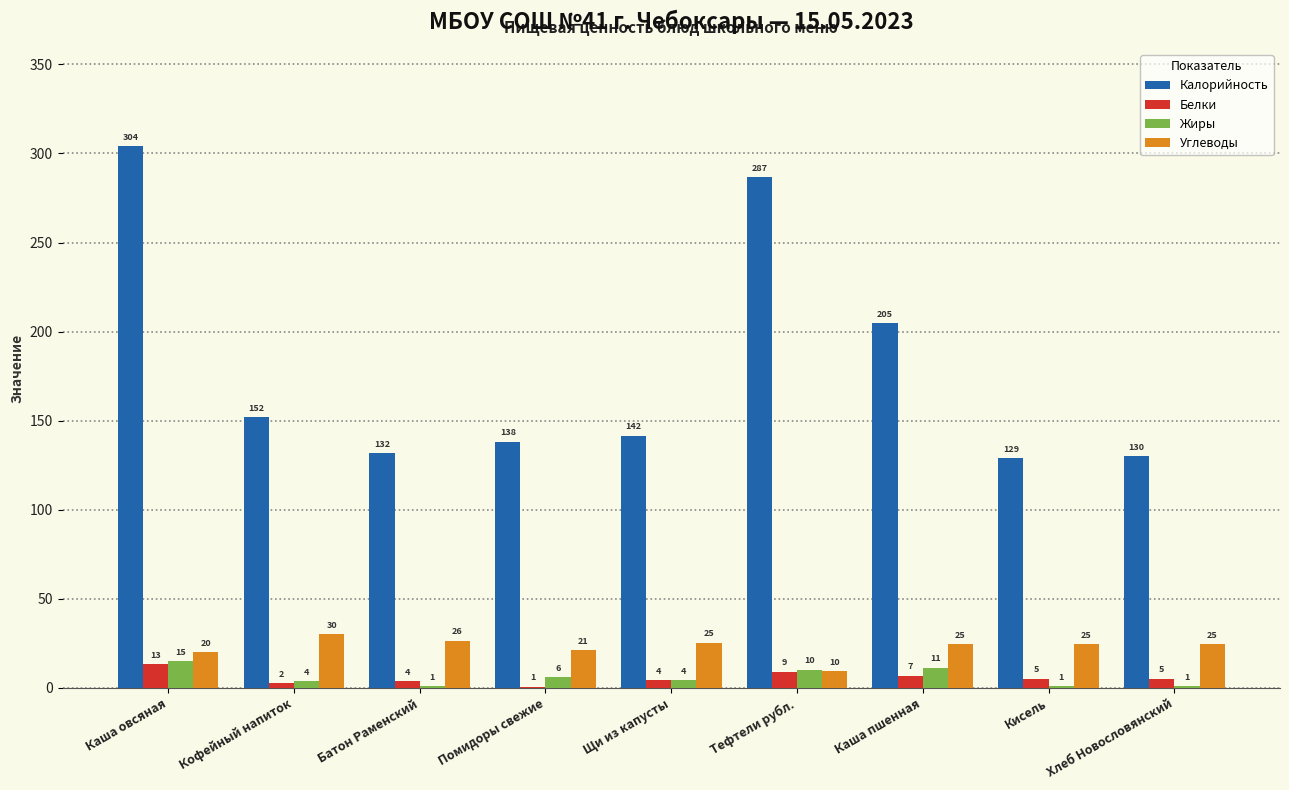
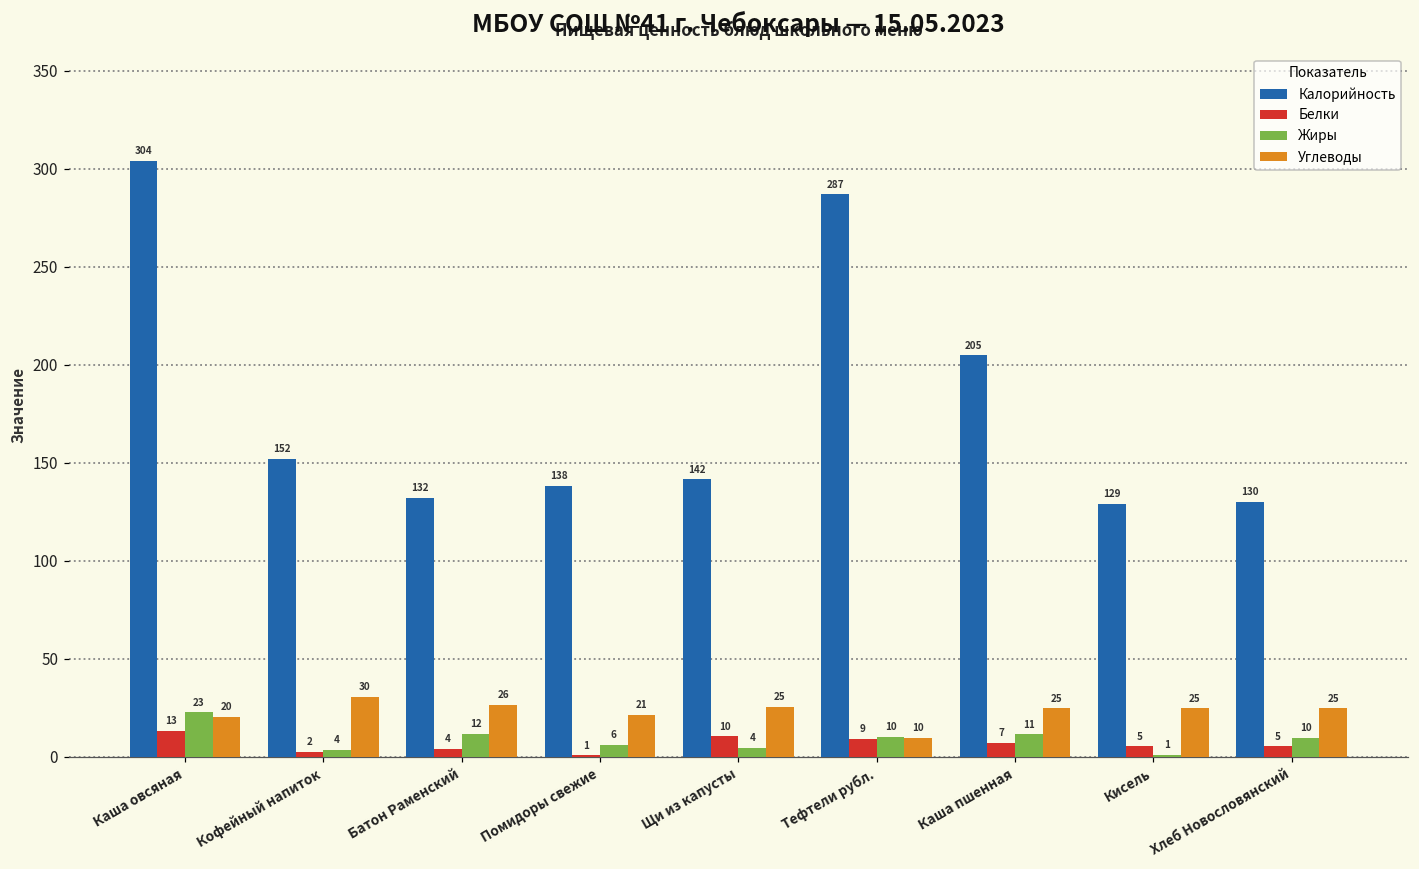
Жиры, Каша овсяная: 15 -> 23
Жиры, Батон Раменский: 1 -> 12
Белки, Щи из капусты: 4 -> 10
Жиры, Хлеб Новословянский: 1 -> 10
